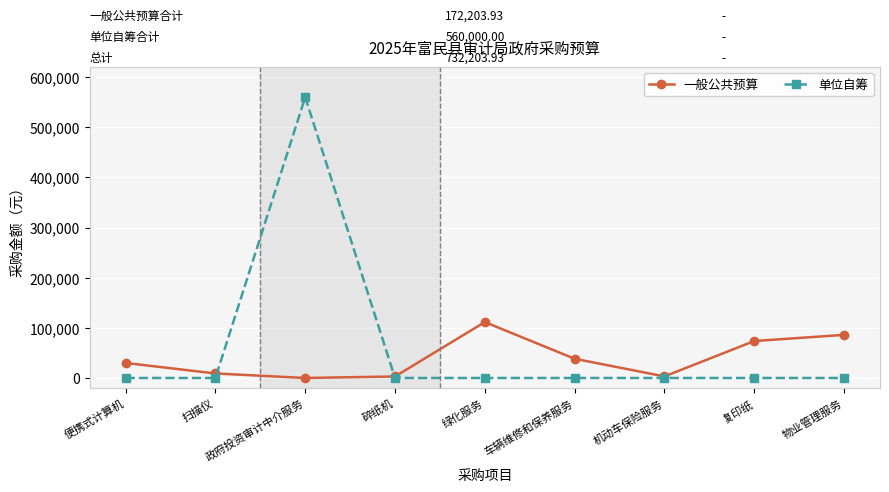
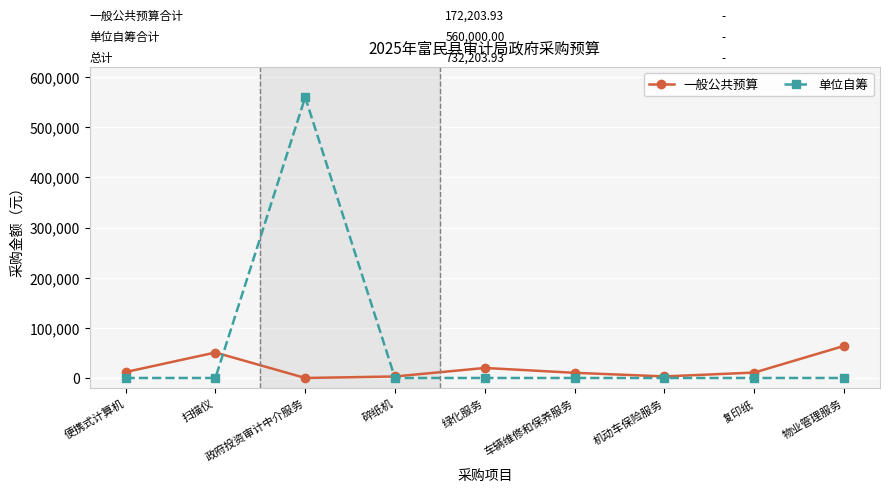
一般公共预算, 便携式计算机: 30,000 -> 10,000
一般公共预算, 扫描仪: 10,000 -> 50,000
一般公共预算, 绿化服务: 110,000 -> 20,000
一般公共预算, 车辆维修和保养服务: 40,000 -> 10,000
一般公共预算, 复印纸: 70,000 -> 10,000
一般公共预算, 物业管理服务: 90,000 -> 60,000
